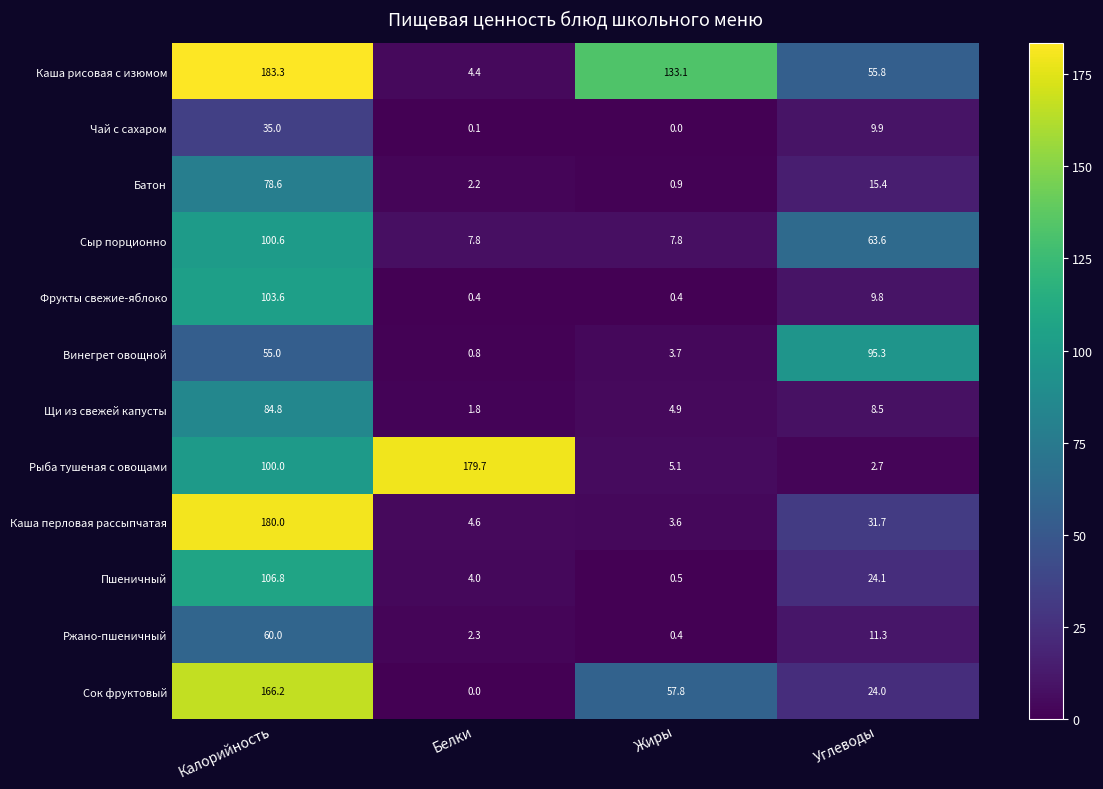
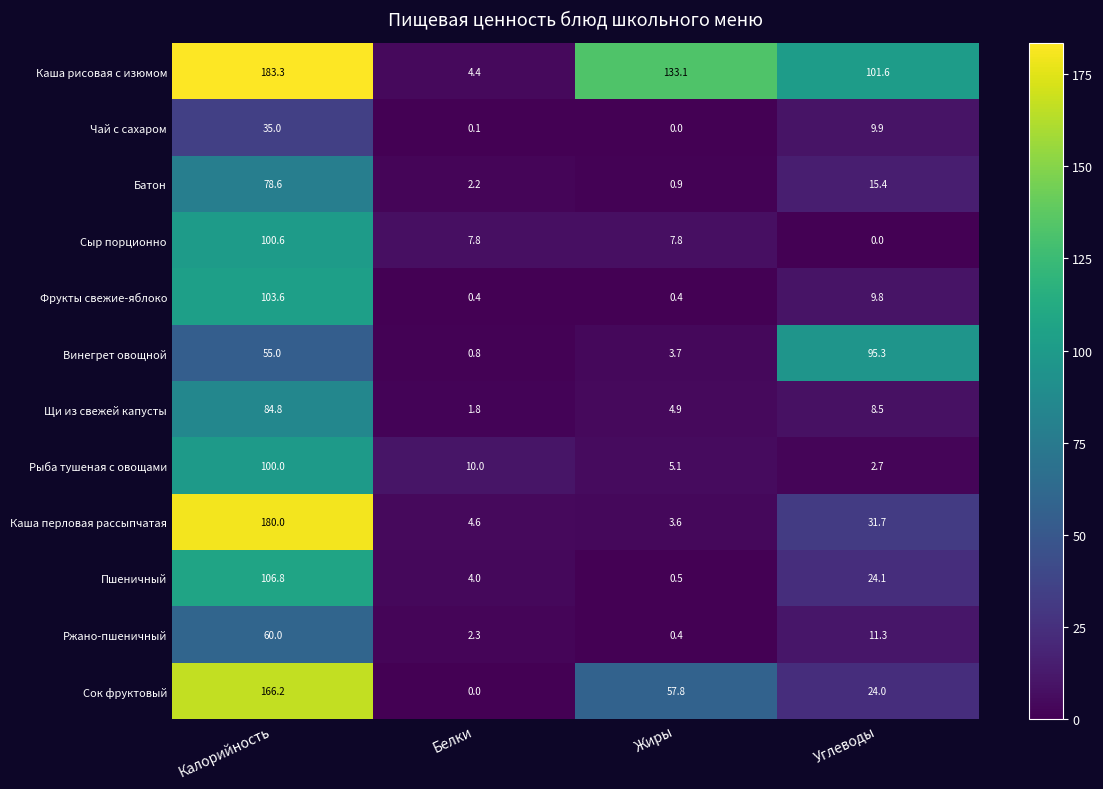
Каша рисовая с изюмом, Углеводы: 55.8 -> 101.6
Сыр порционно, Углеводы: 63.6 -> 0.0
Рыба тушеная с овощами, Белки: 179.7 -> 10.0
